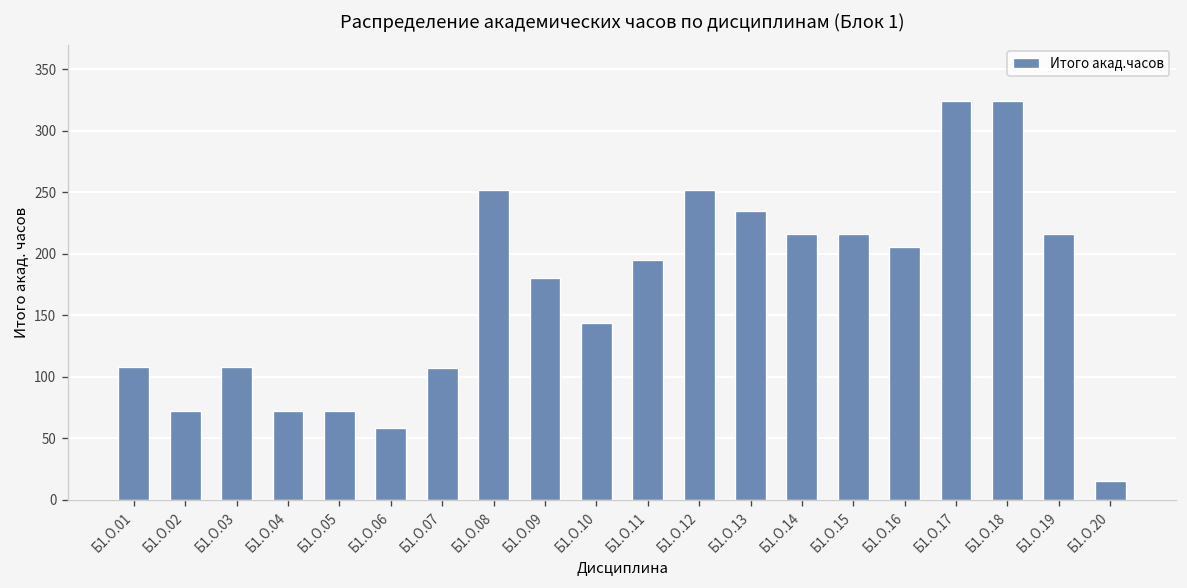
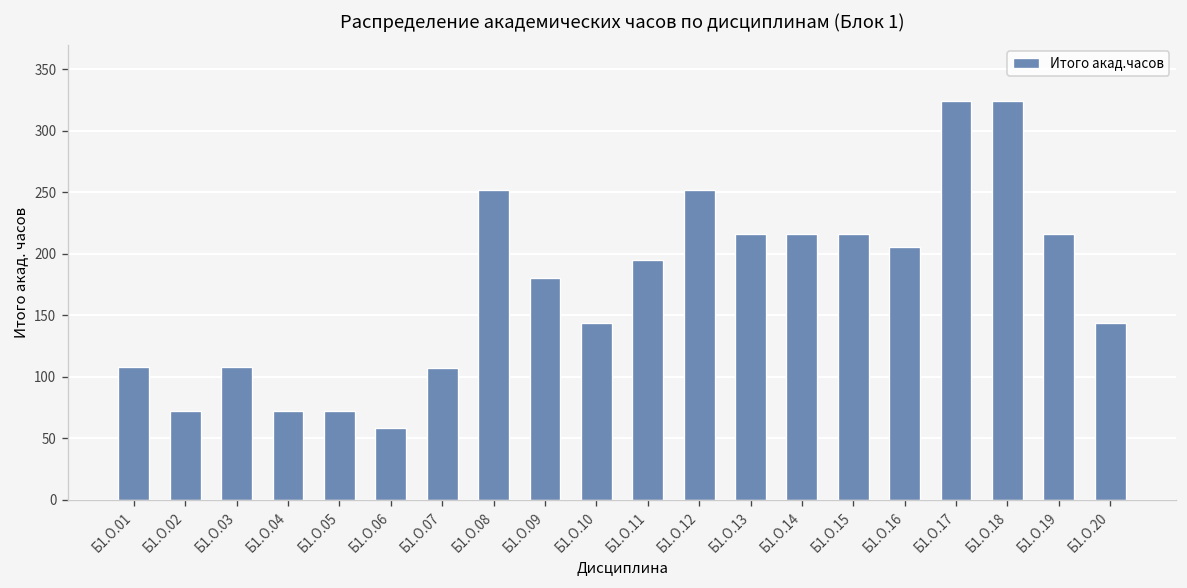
Б1.О.13: 235 -> 216
Б1.О.20: 15 -> 144
